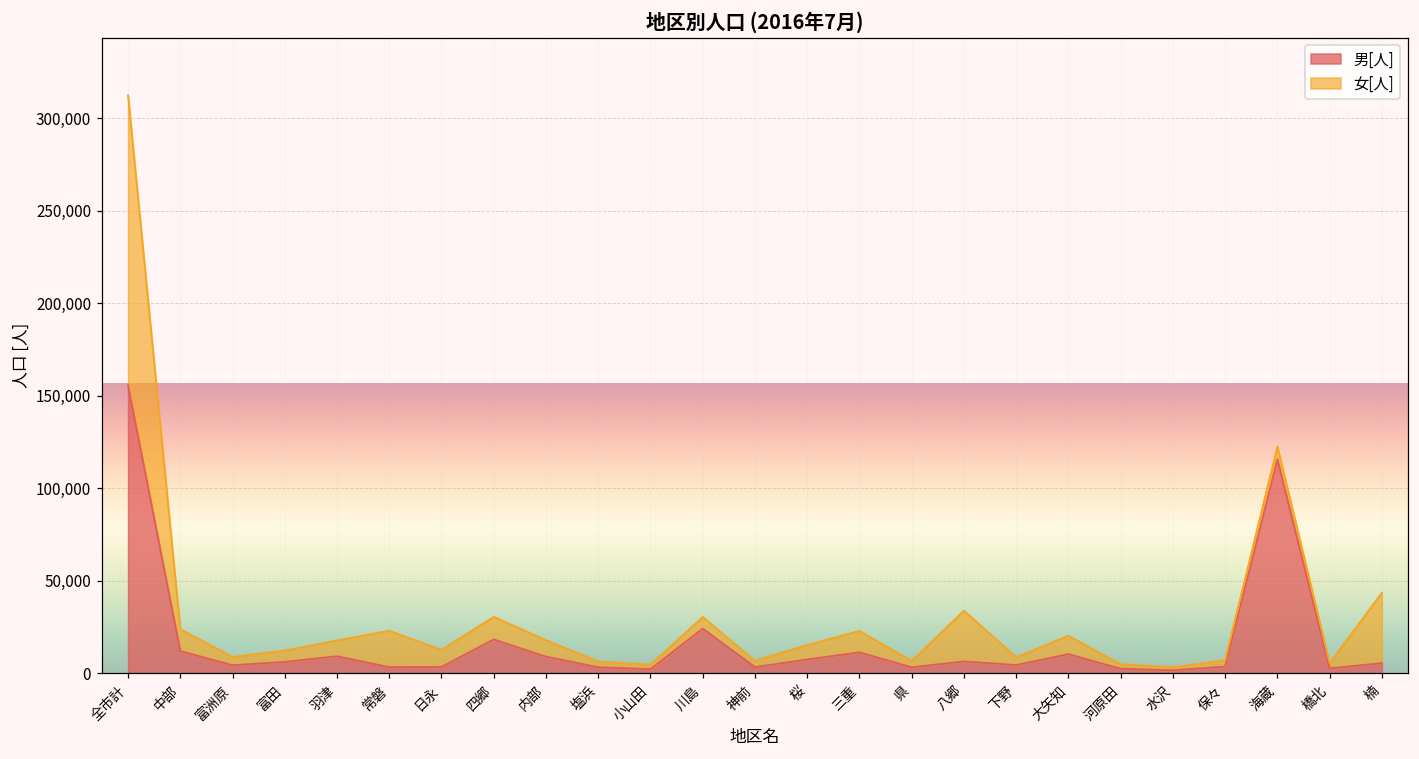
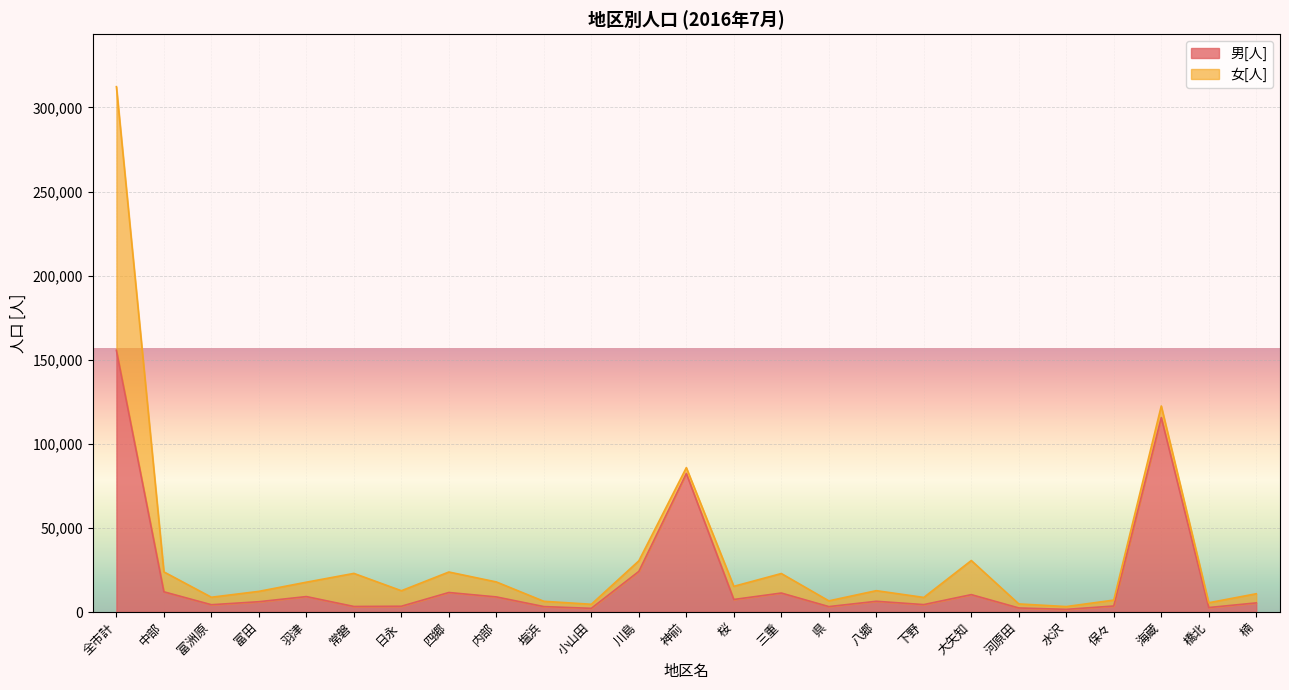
男[人], 四郷: 18,000 -> 12,000
男[人], 神前: 3,000 -> 82,000
女[人], 八郷: 27,000 -> 6,000
女[人], 大矢知: 10,000 -> 20,000
女[人], 楠: 38,000 -> 5,000
